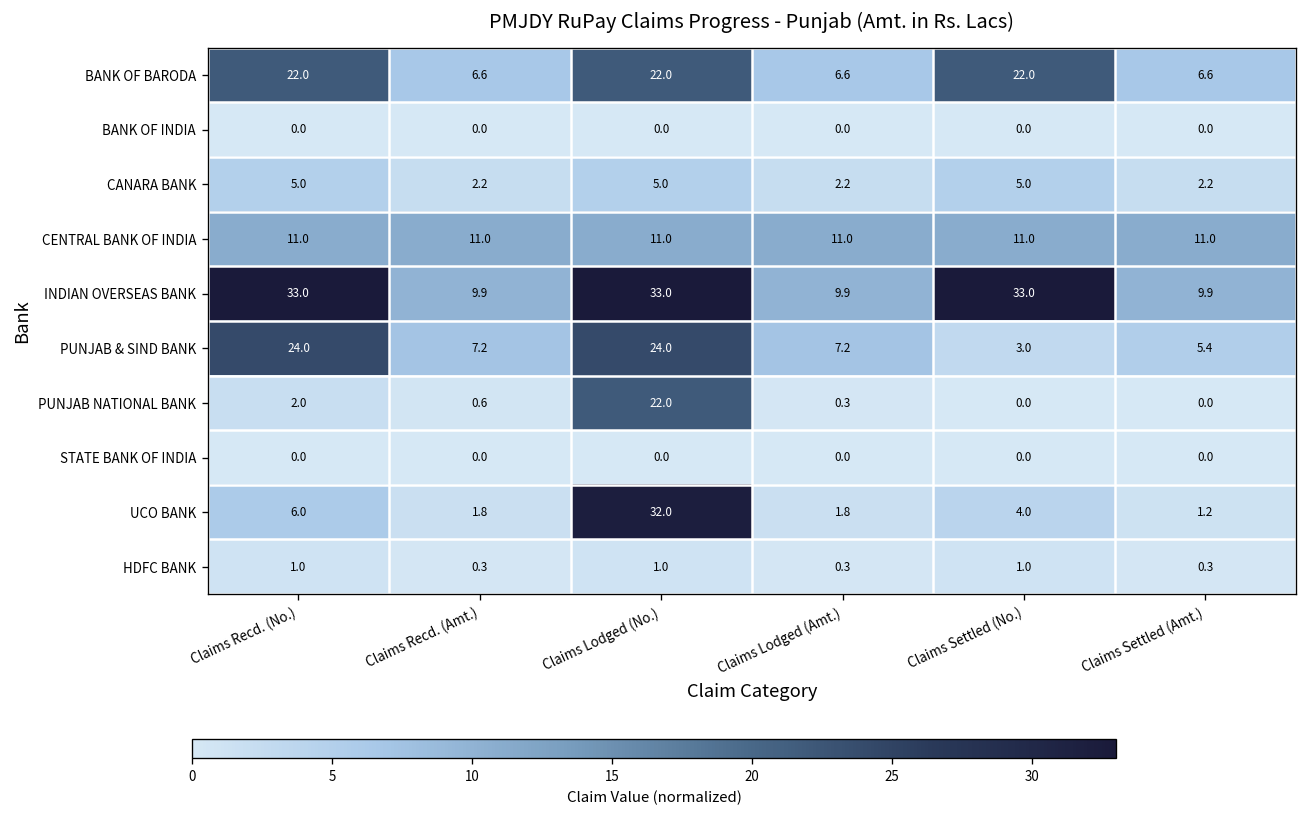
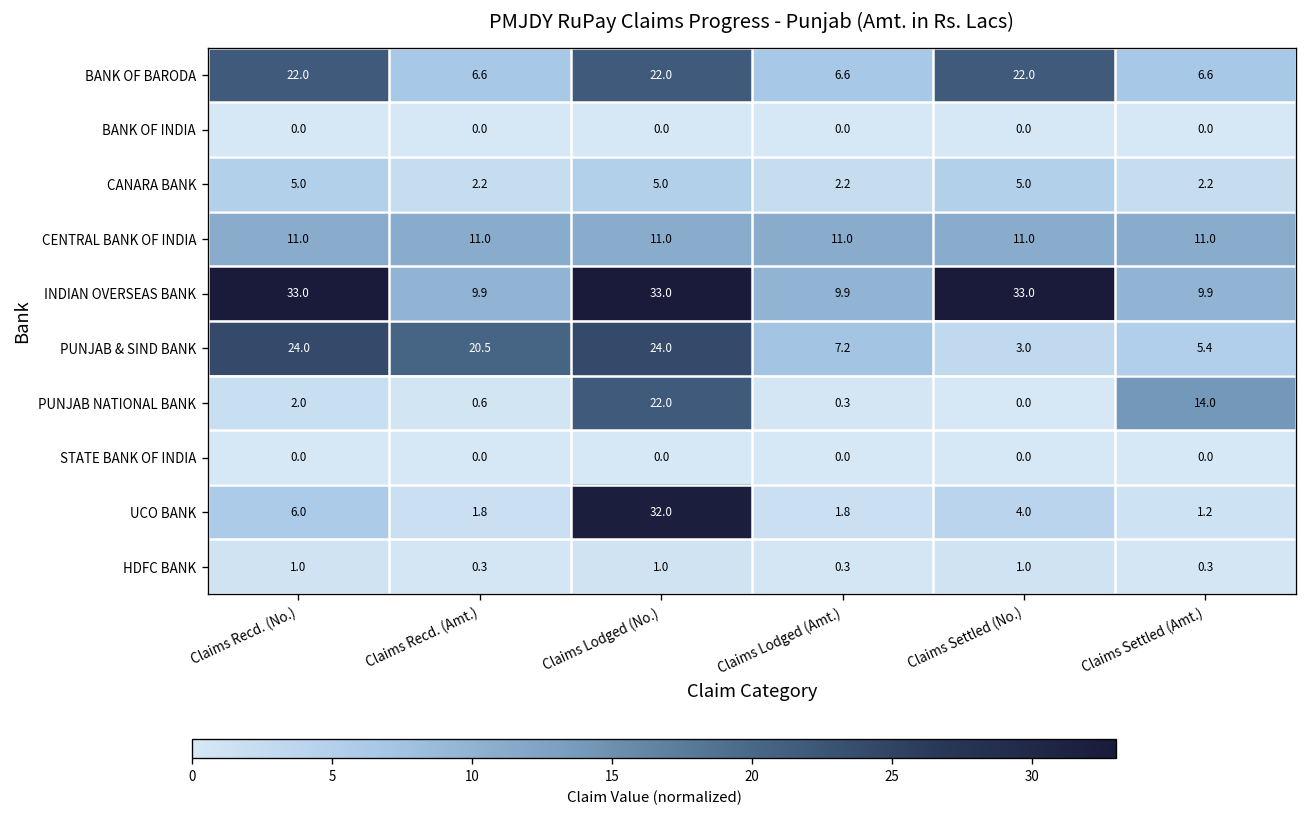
PUNJAB & SIND BANK, Claims Recd. (Amt.): 7.2 -> 20.5
PUNJAB NATIONAL BANK, Claims Settled (Amt.): 0.0 -> 14.0
